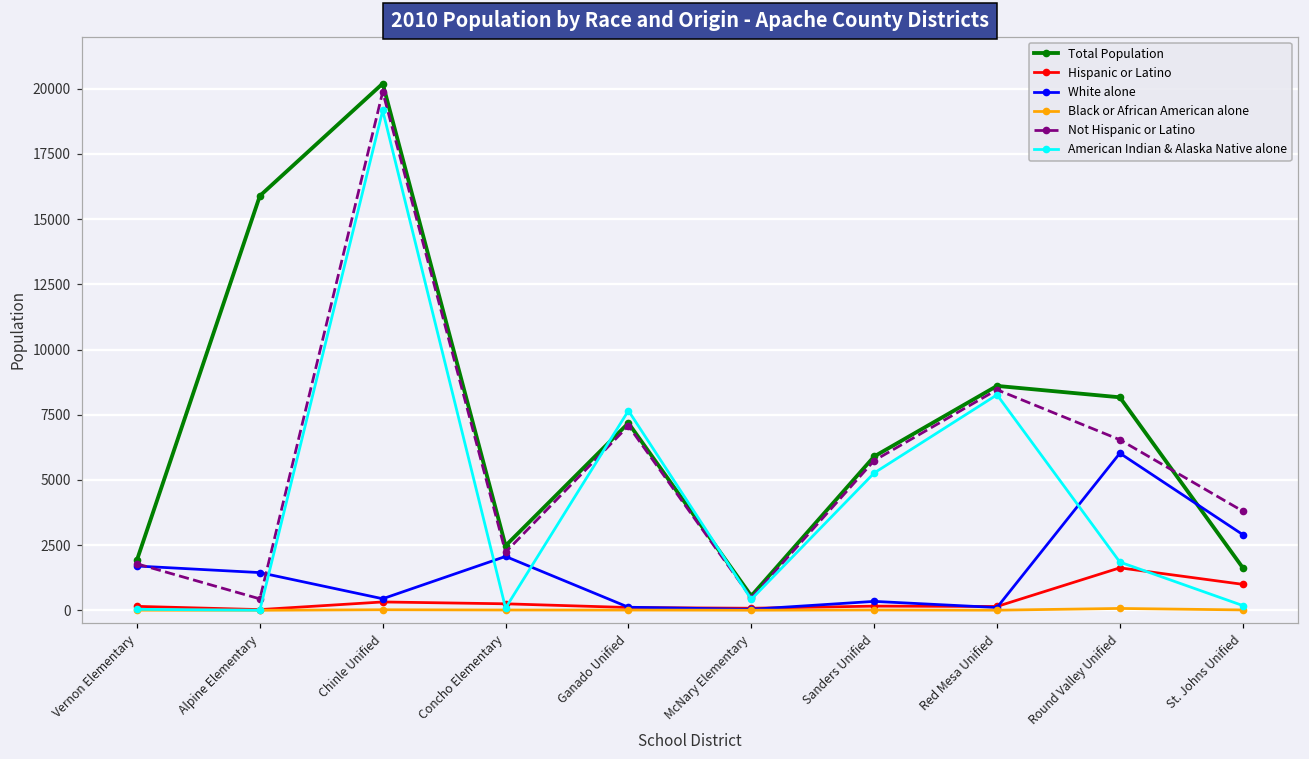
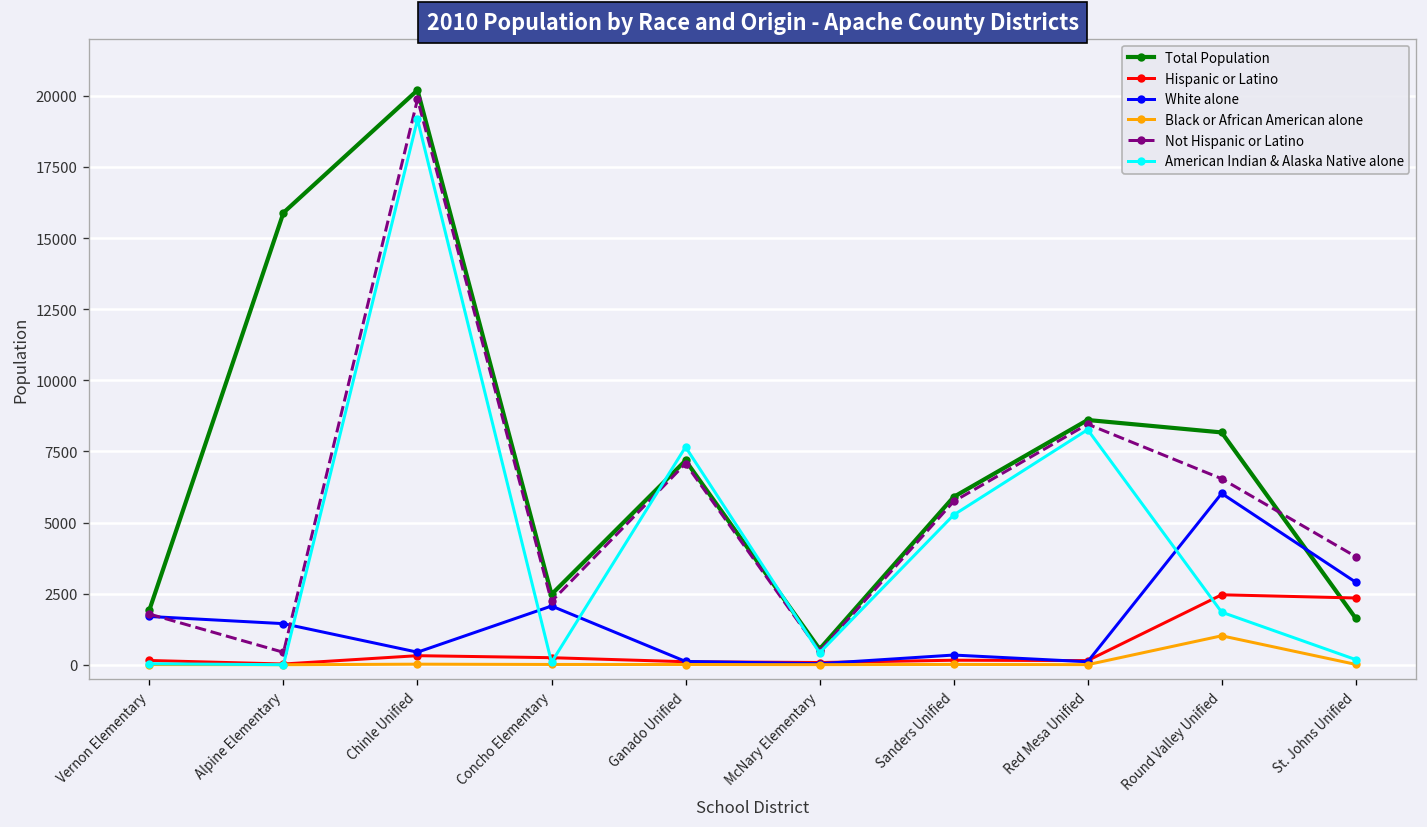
Hispanic or Latino, Round Valley Unified: 1600 -> 2500
Black or African American alone, Round Valley Unified: 100 -> 1000
Hispanic or Latino, St. Johns Unified: 1000 -> 2300
